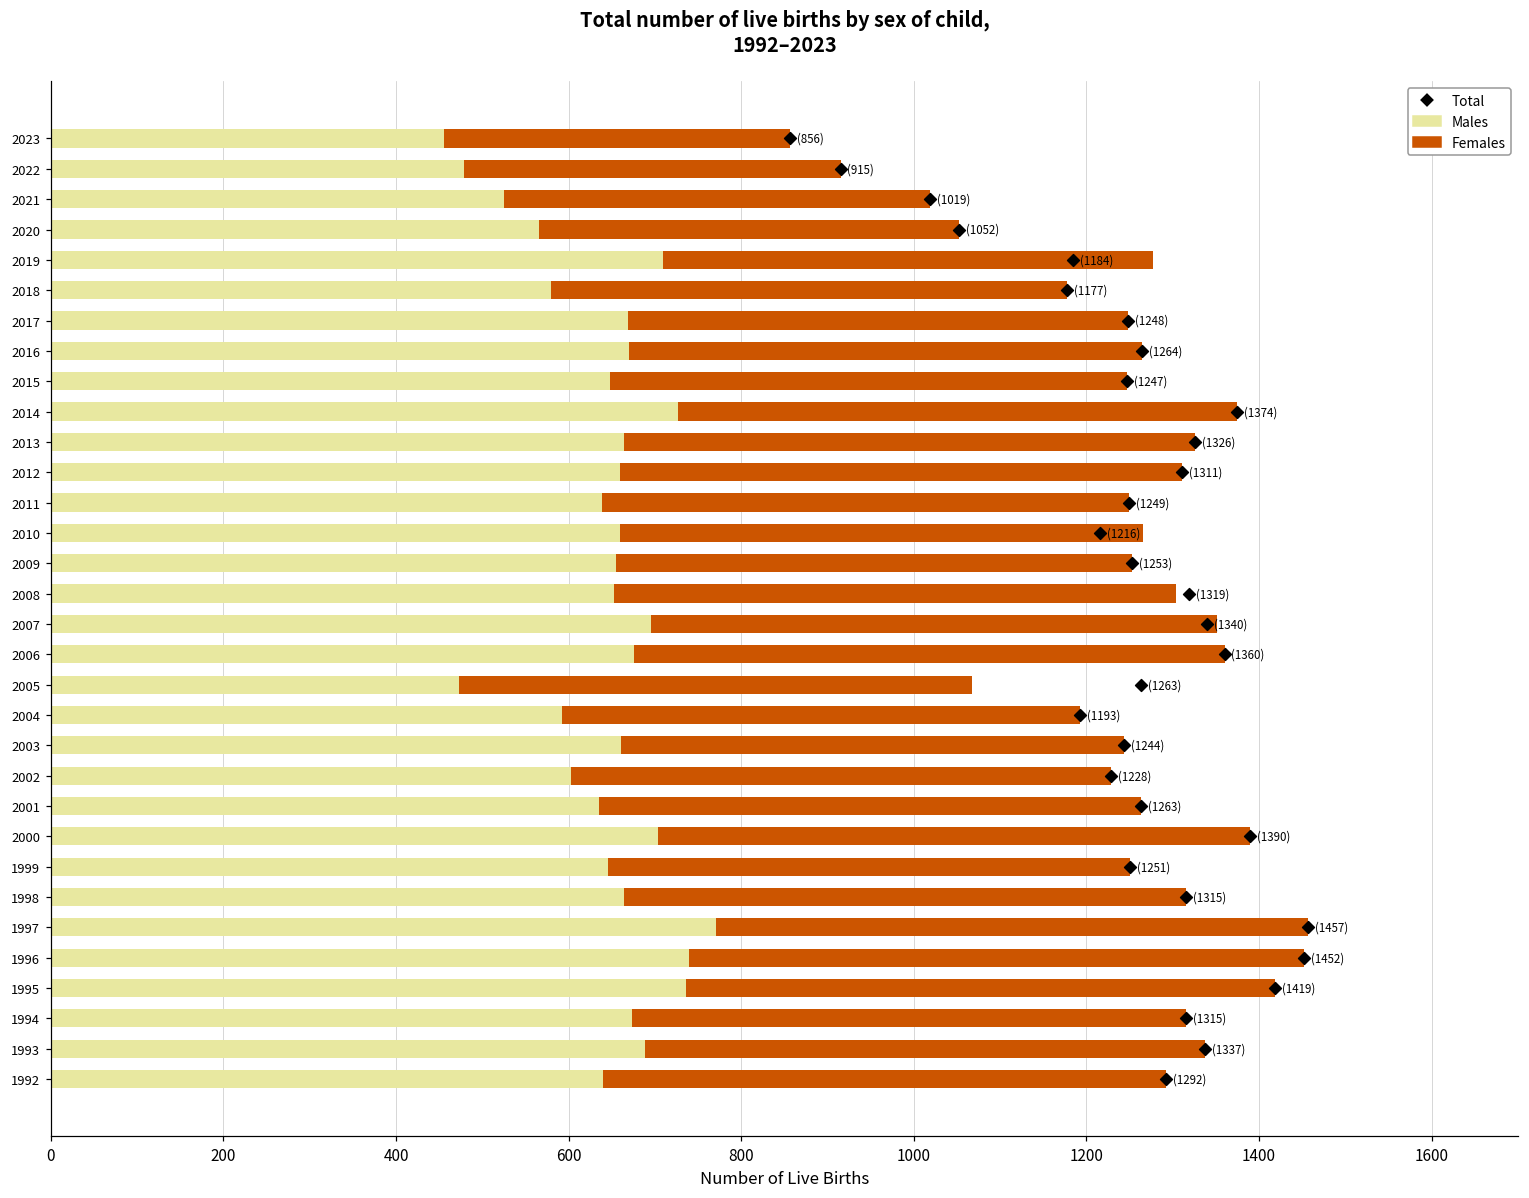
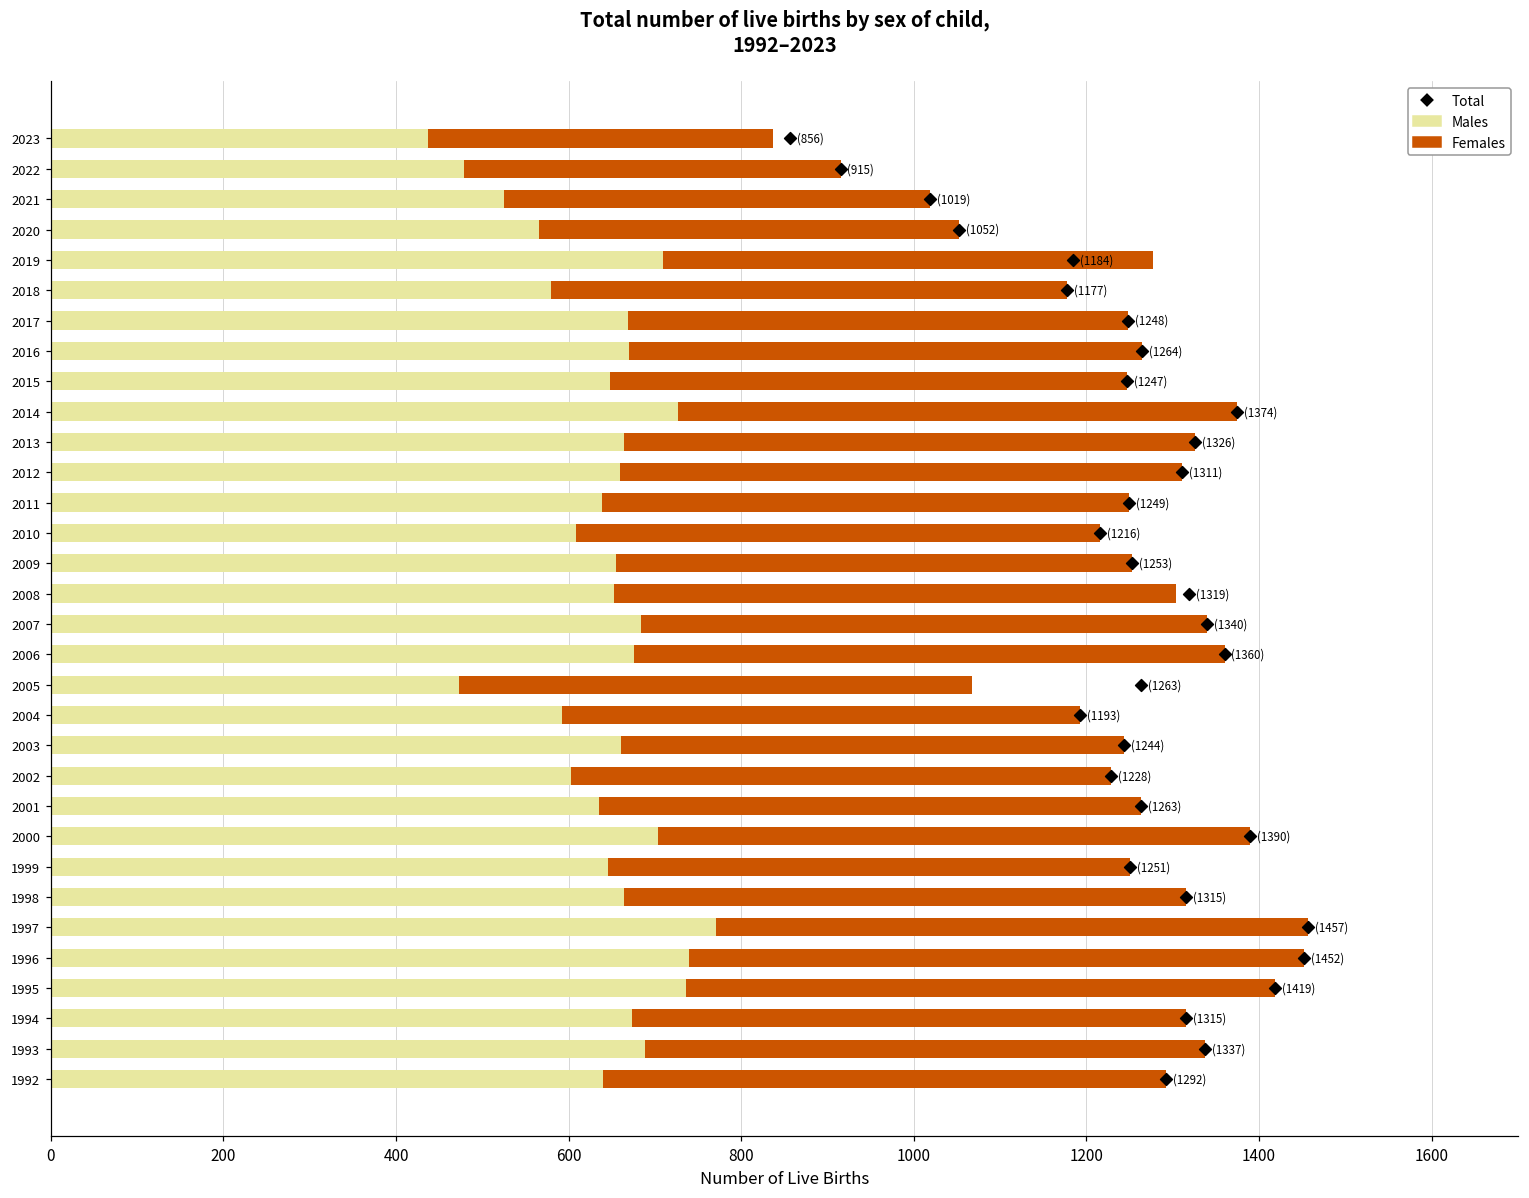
Males, 2023: 460 -> 440
Males, 2010: 660 -> 610
Males, 2007: 700 -> 680
